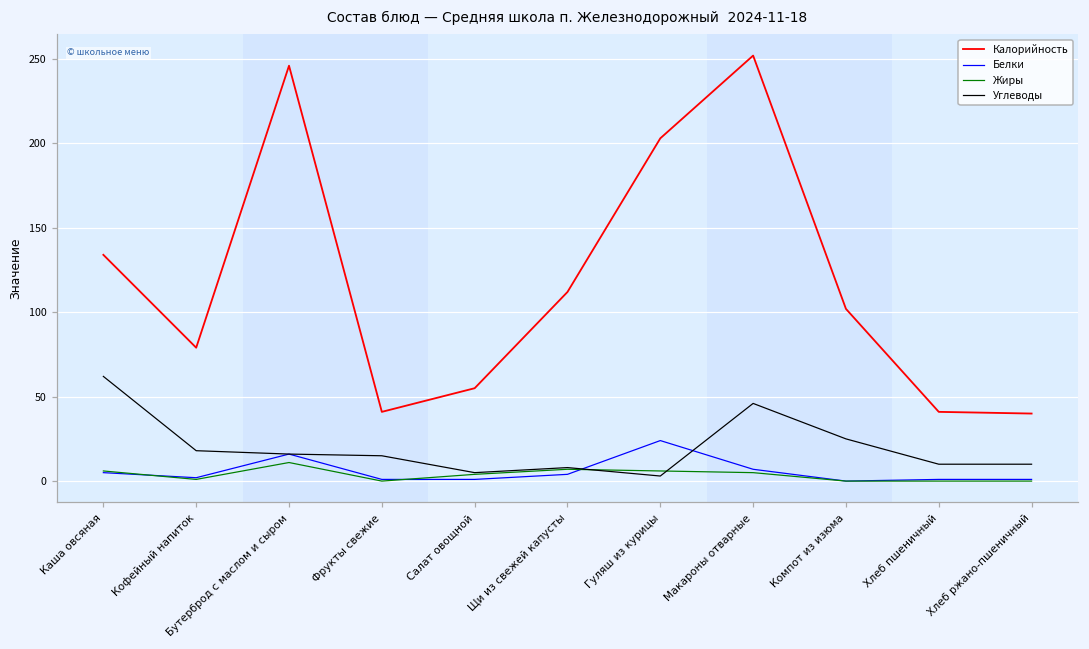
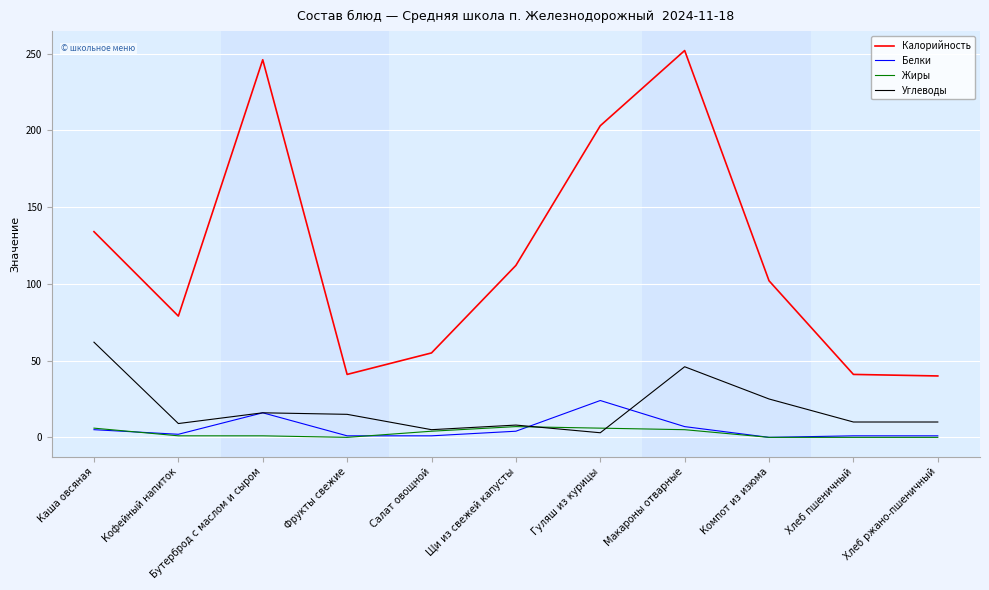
Углеводы, Кофейный напиток: 18 -> 9
Жиры, Бутерброд с маслом и сыром: 11 -> 1
